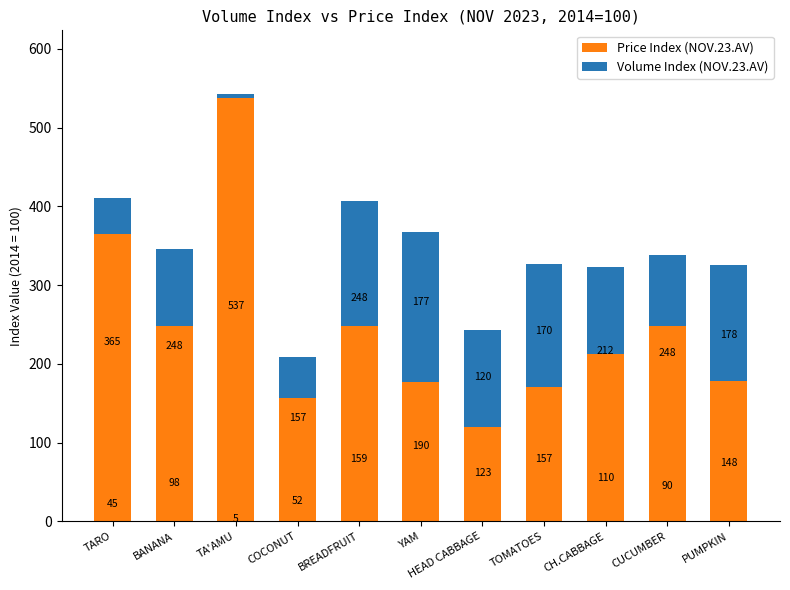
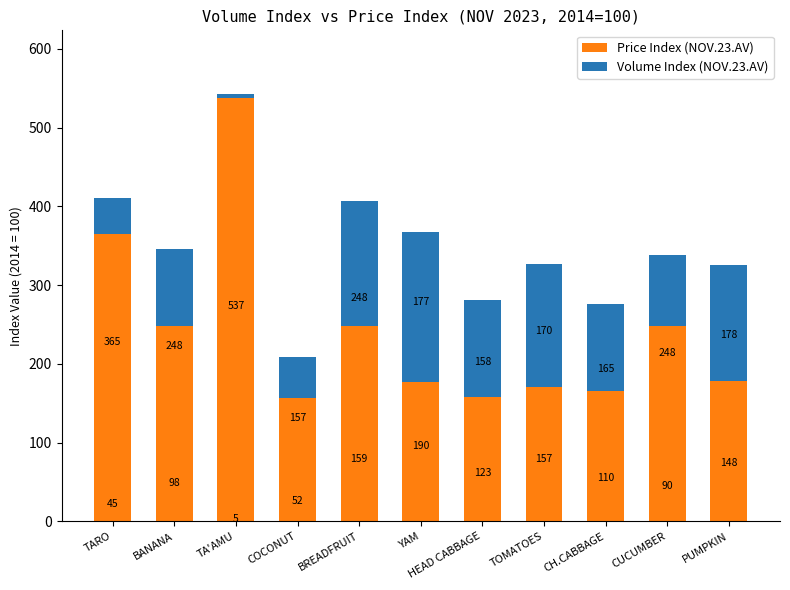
Price Index (NOV.23.AV), HEAD CABBAGE: 120 -> 158
Price Index (NOV.23.AV), CH.CABBAGE: 212 -> 165
